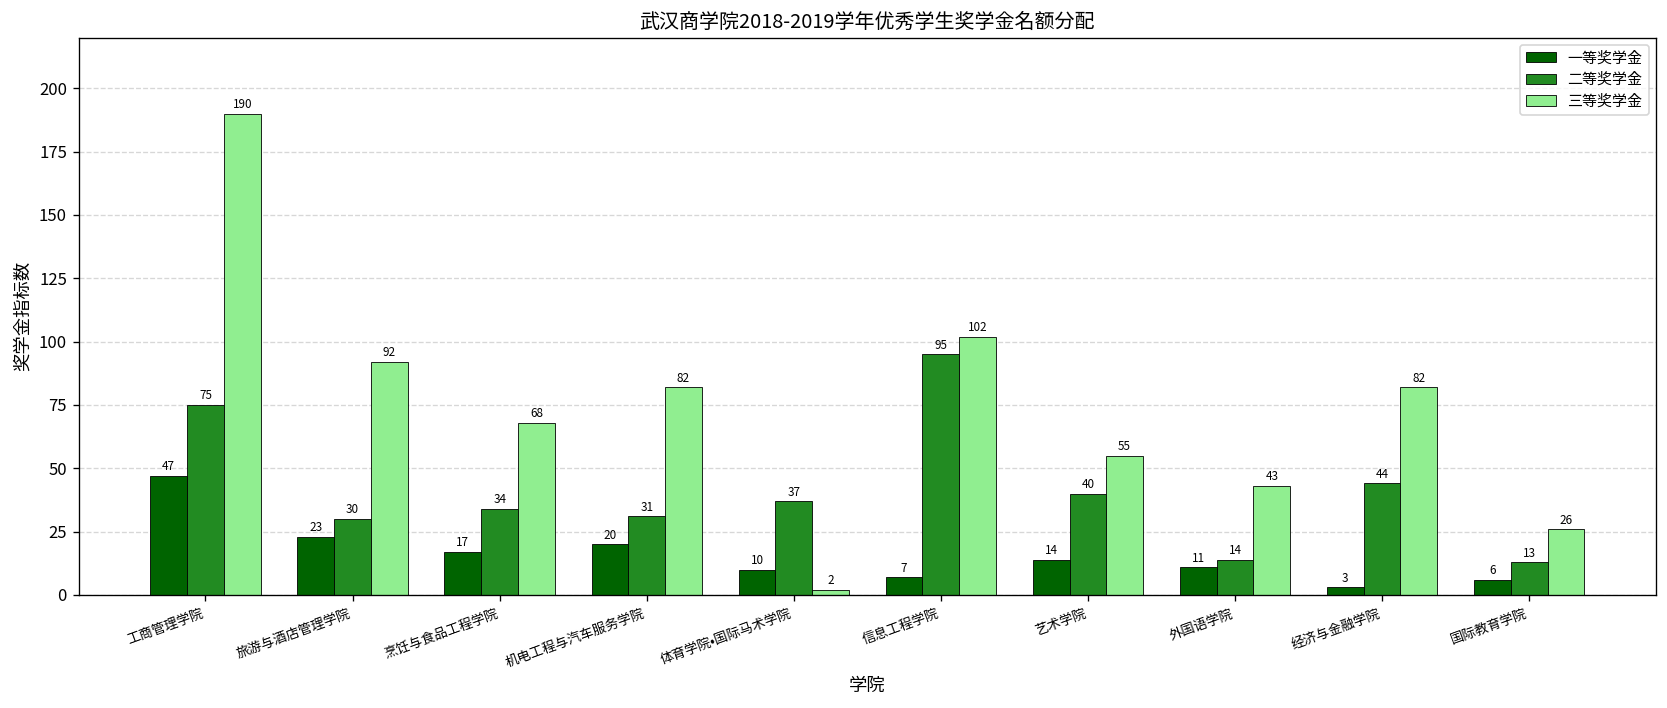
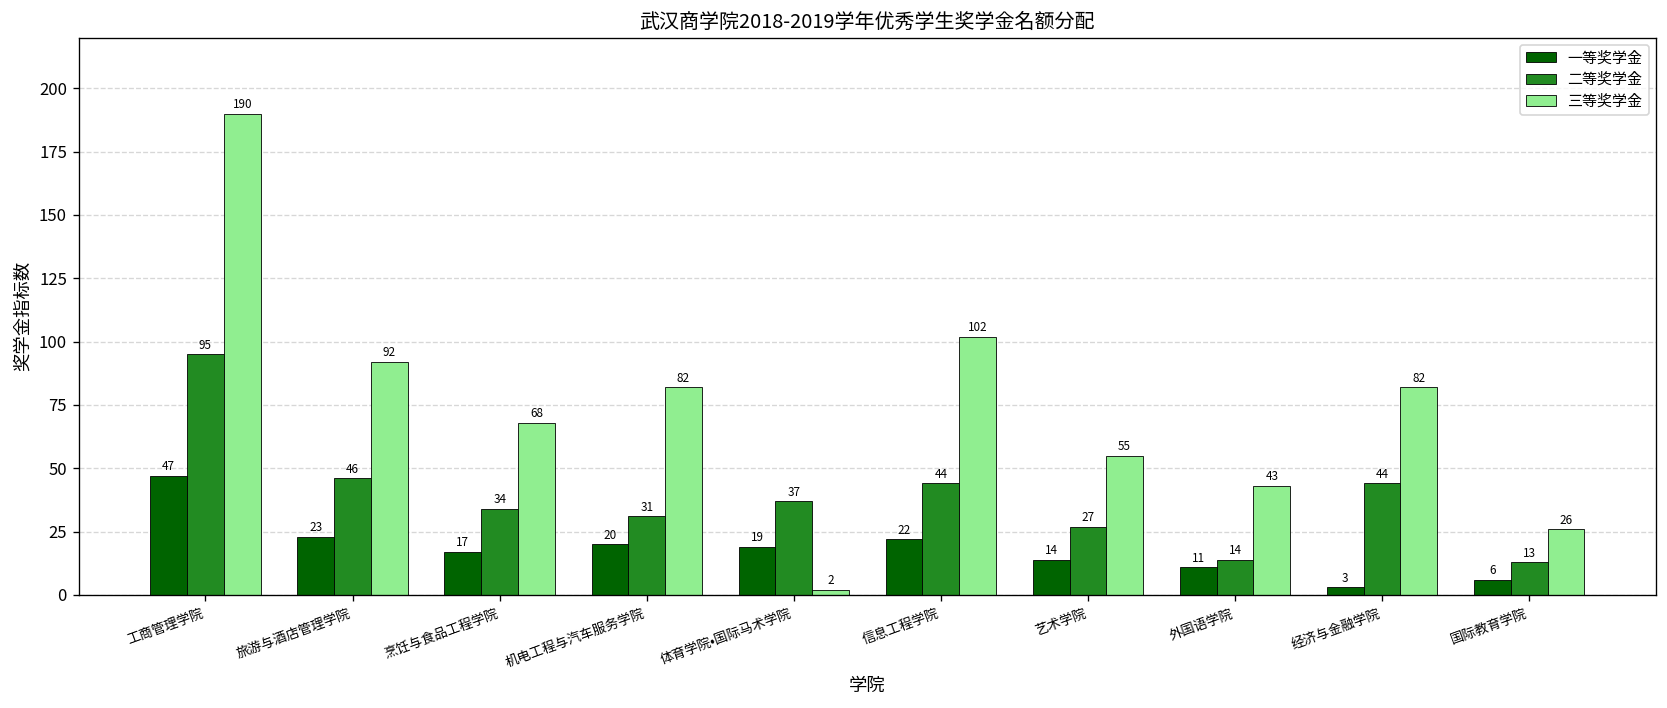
二等奖学金, 工商管理学院: 75 -> 95
二等奖学金, 旅游与酒店管理学院: 30 -> 46
一等奖学金, 体育学院•国际马术学院: 10 -> 19
一等奖学金, 信息工程学院: 7 -> 22
二等奖学金, 信息工程学院: 95 -> 44
二等奖学金, 艺术学院: 40 -> 27
